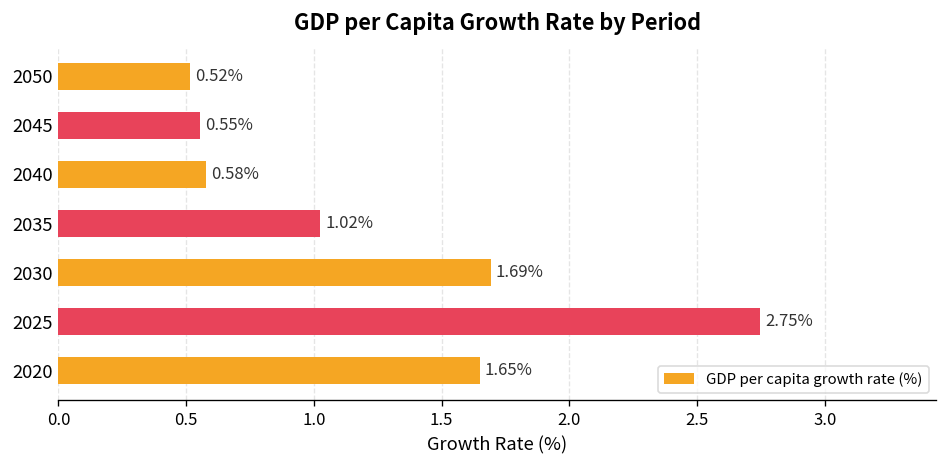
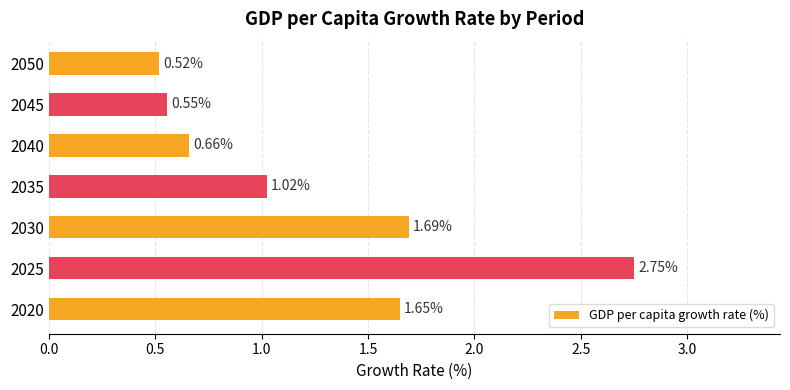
2040: 0.58% -> 0.66%
